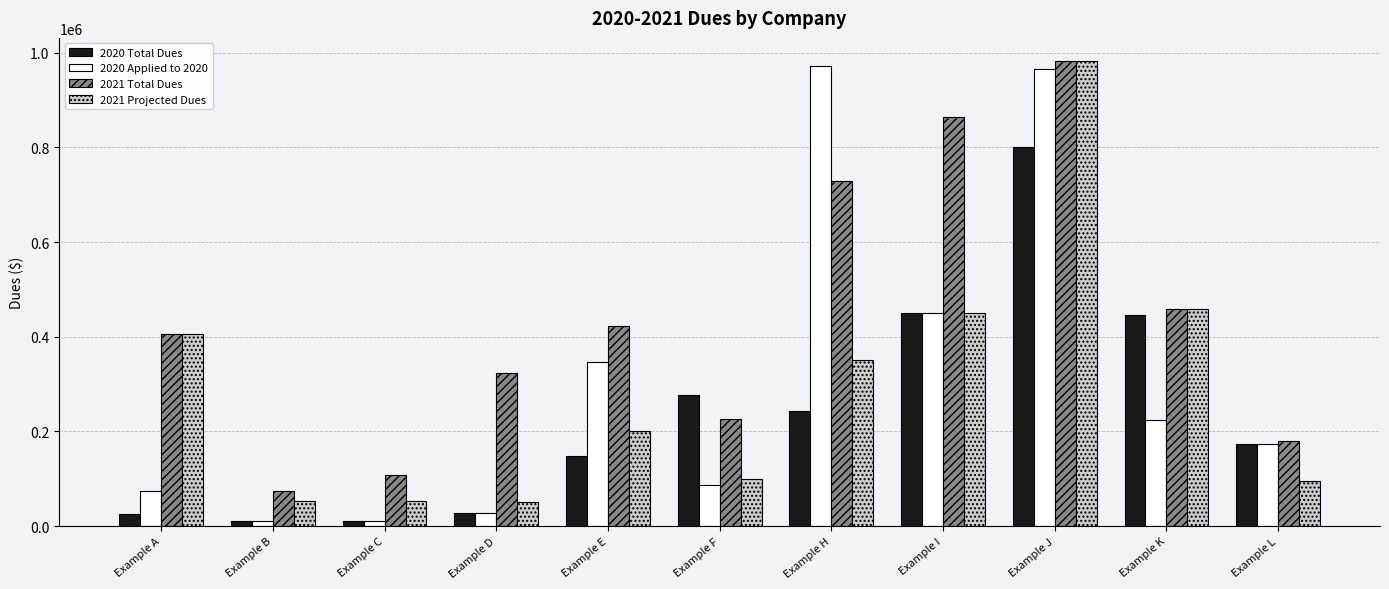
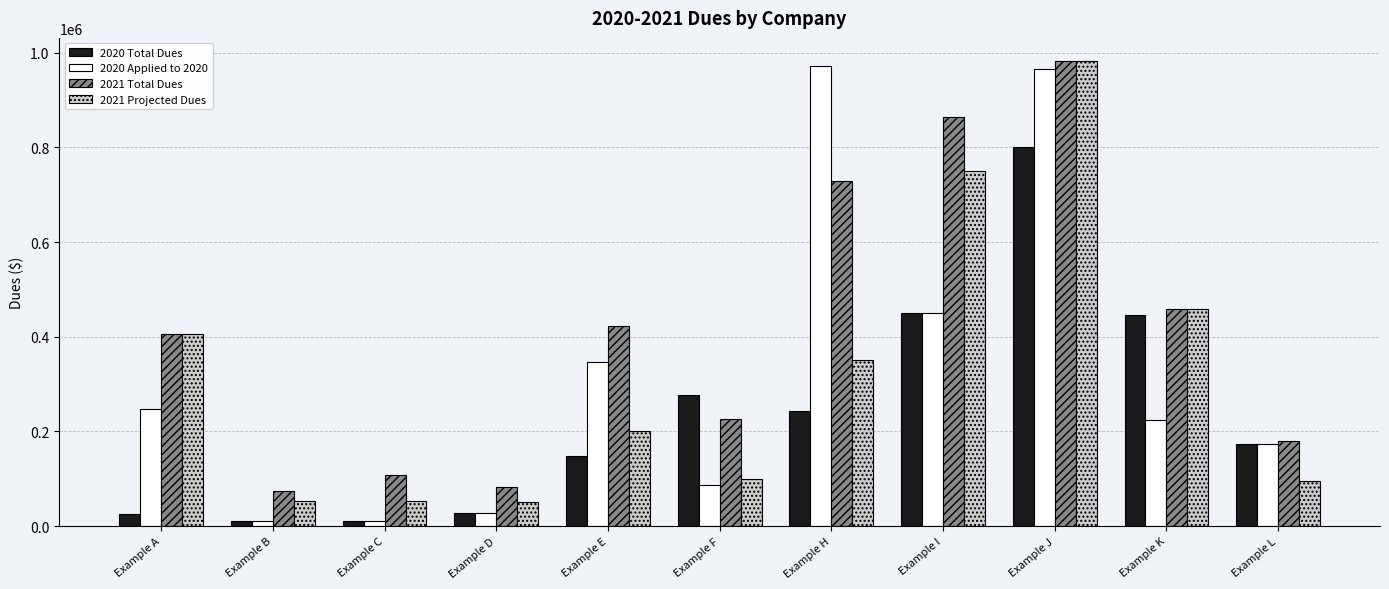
2020 Applied to 2020, Example A: 70000 -> 250000
2021 Total Dues, Example D: 320000 -> 80000
2021 Projected Dues, Example I: 450000 -> 750000
